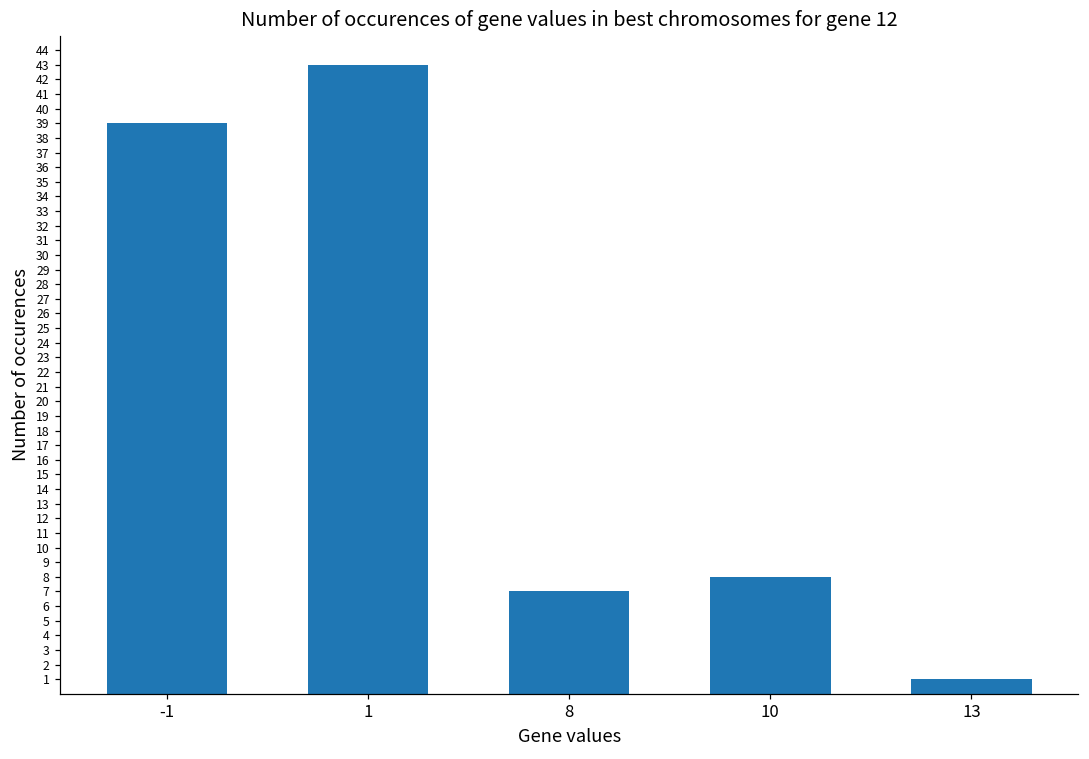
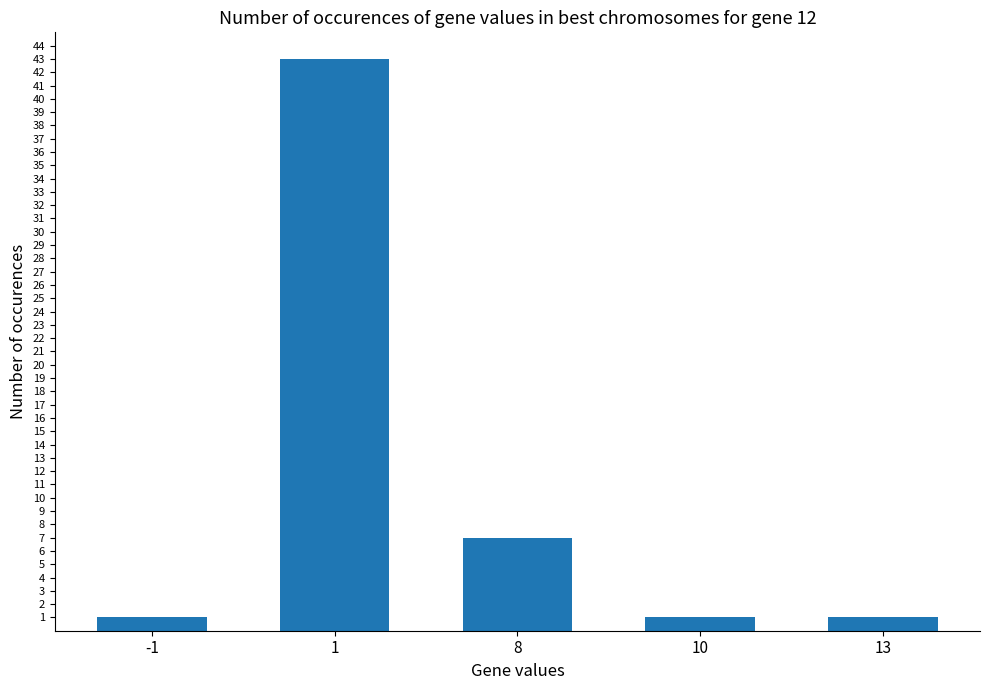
-1: 39 -> 1
10: 8 -> 1
